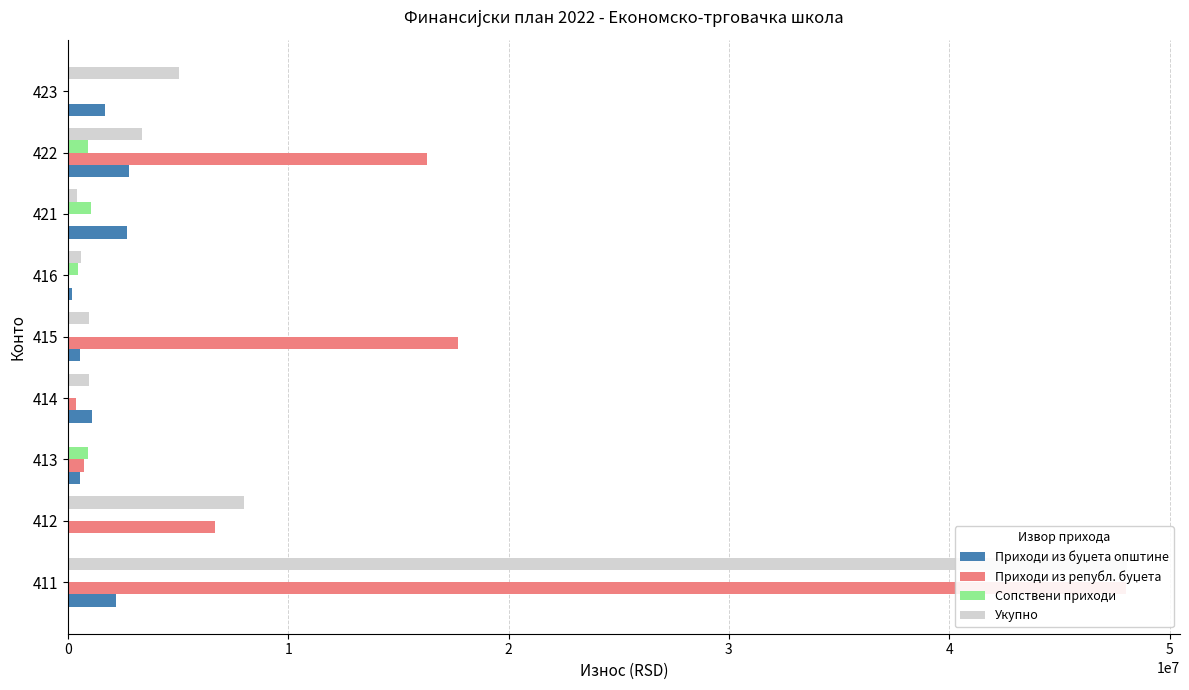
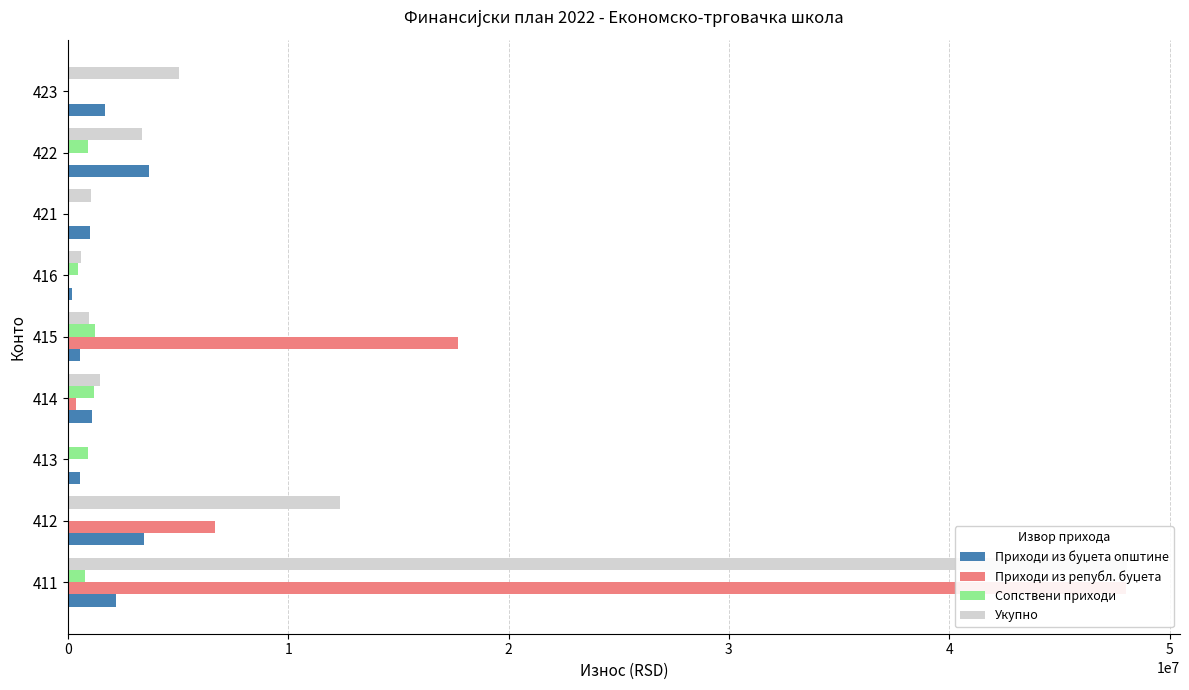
Приходи из републ. буџета, 422: 16300000 -> 0
Приходи из буџета општине, 422: 2800000 -> 3700000
Укупно, 421: 400000 -> 1000000
Сопствени приходи, 421: 1100000 -> 0
Приходи из буџета општине, 421: 2700000 -> 1000000
Сопствени приходи, 415: 0 -> 1300000
Укупно, 414: 1000000 -> 1500000
Сопствени приходи, 414: 0 -> 1200000
Приходи из републ. буџета, 413: 800000 -> 0
Укупно, 412: 8000000 -> 12400000
Приходи из буџета општине, 412: 0 -> 3400000
Сопствени приходи, 411: 100000 -> 800000
